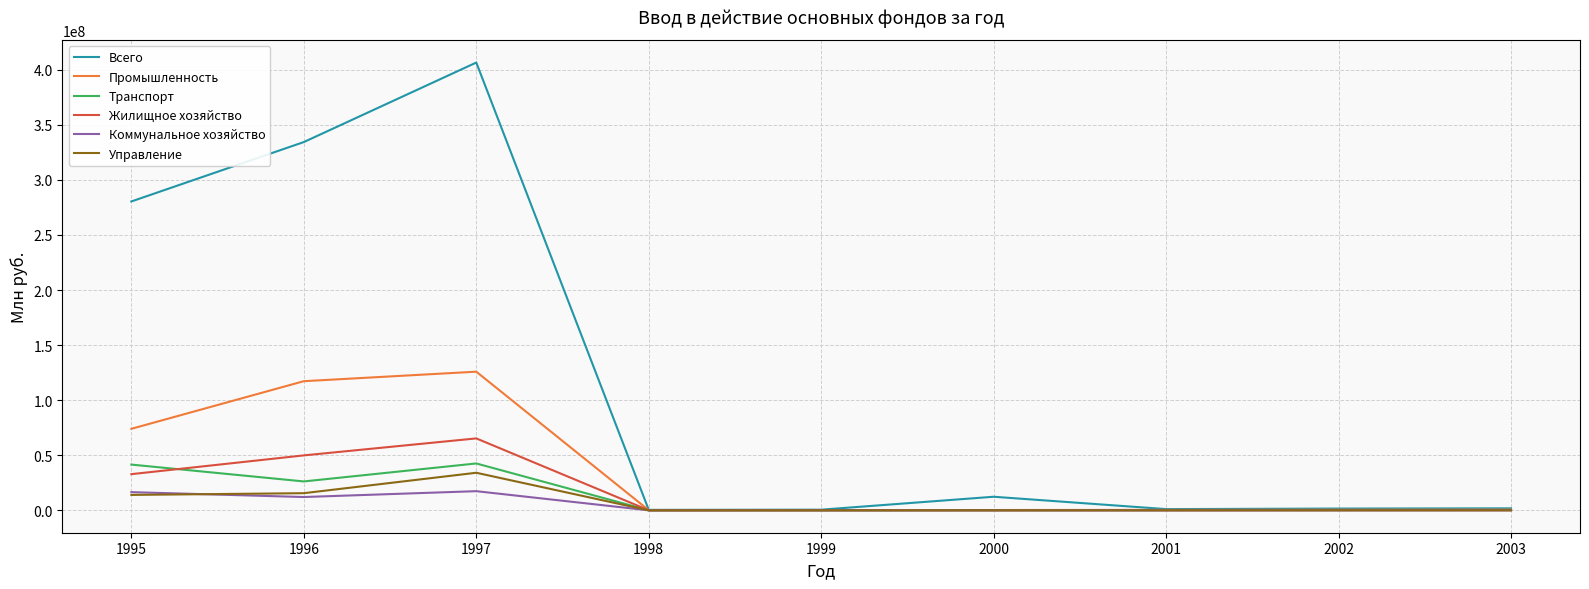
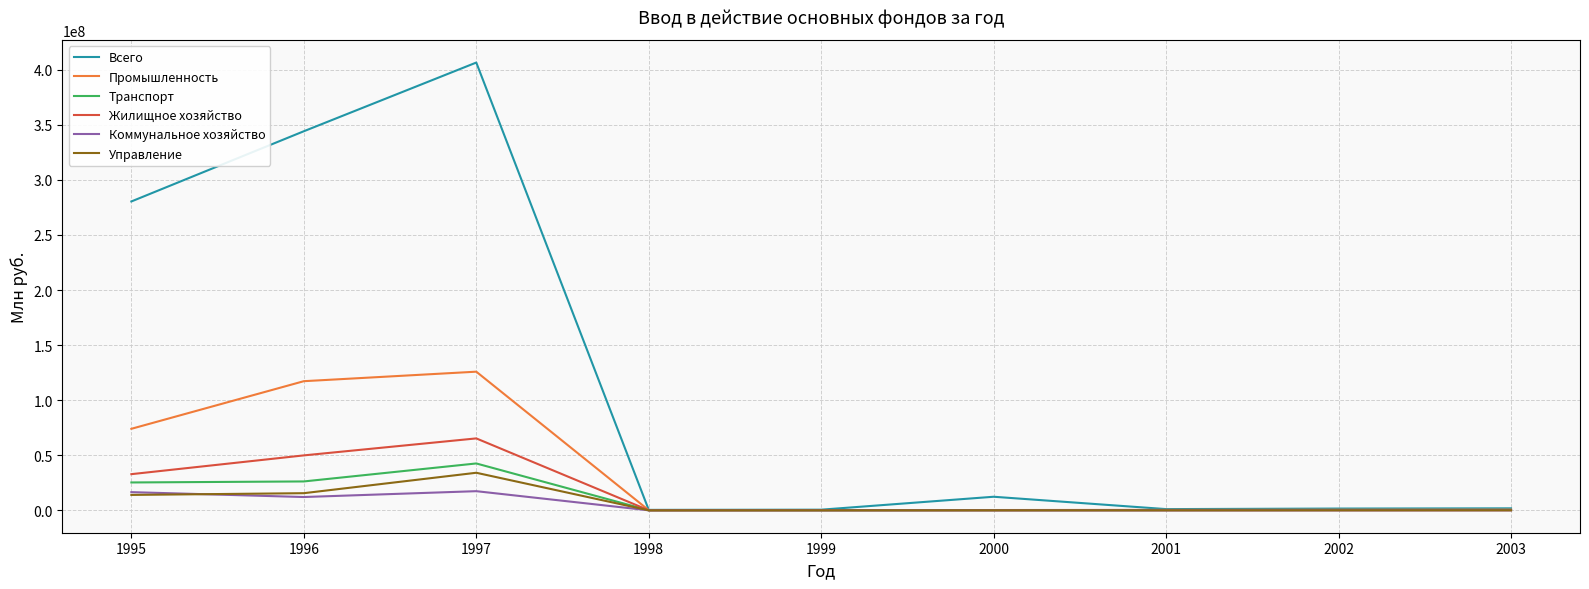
Транспорт, 1995: 42000000 -> 25000000
Всего, 1996: 334000000 -> 344000000
